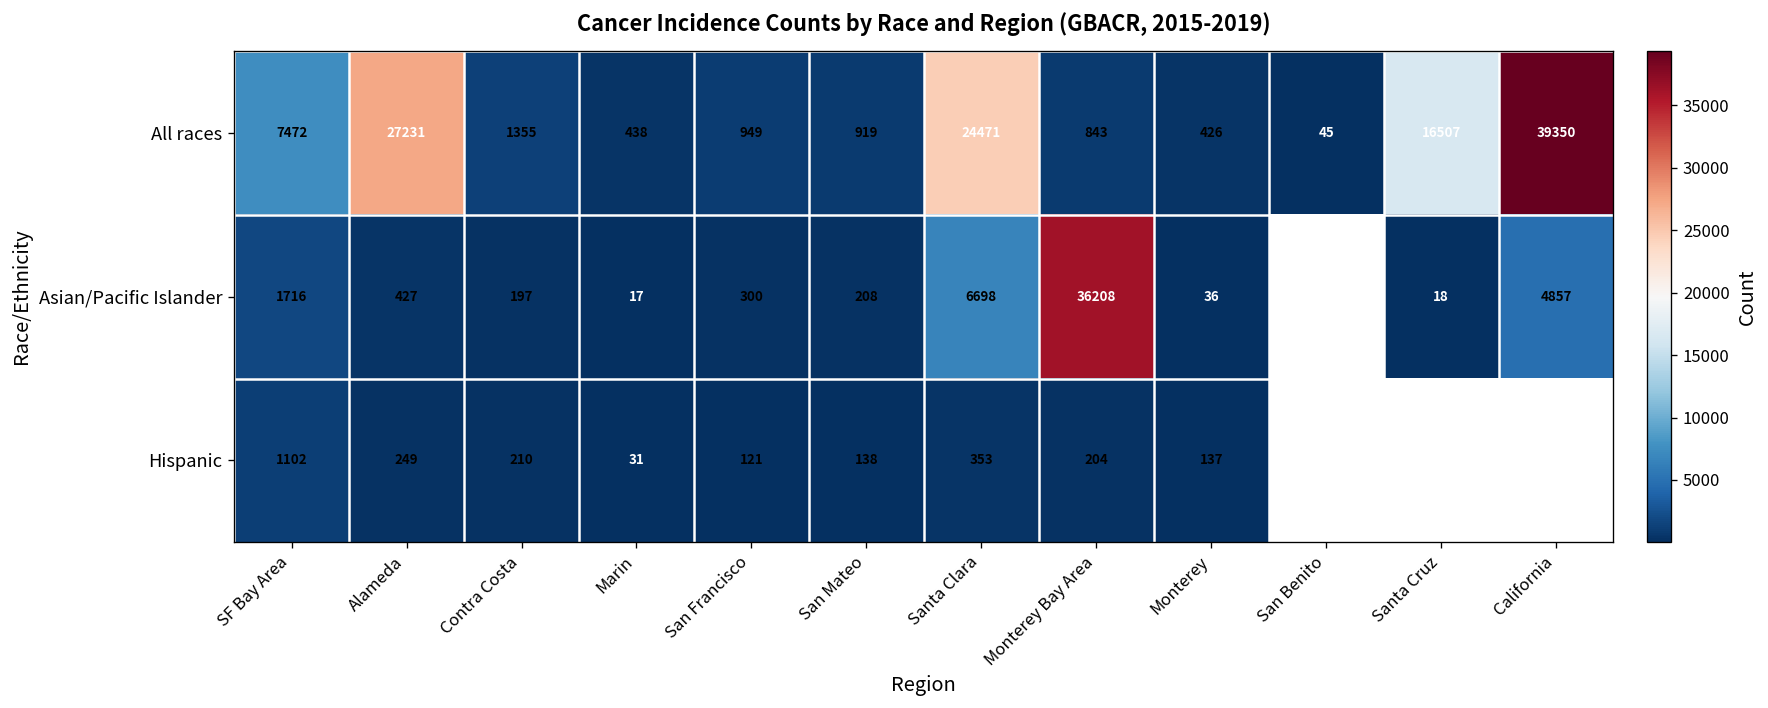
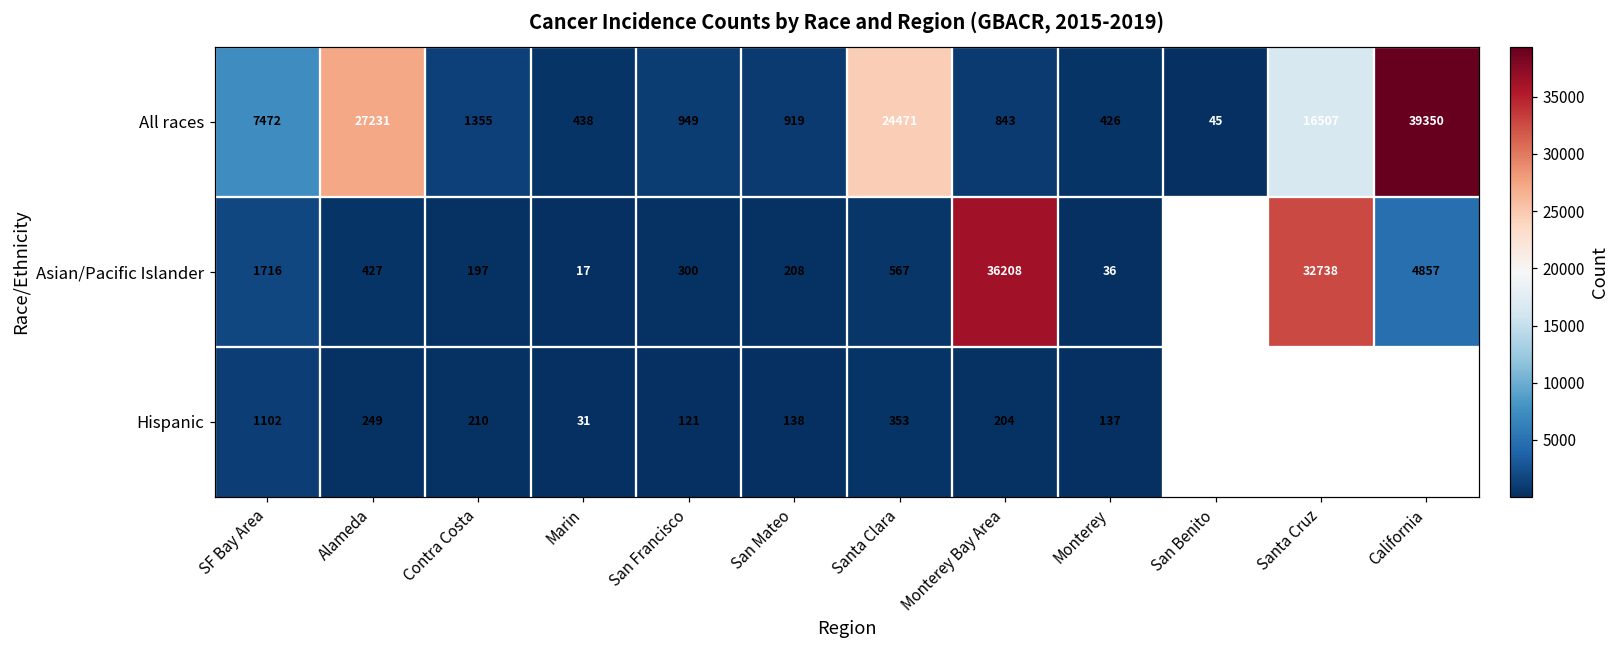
Asian/Pacific Islander, Santa Clara: 6698 -> 567
Asian/Pacific Islander, Santa Cruz: 18 -> 32738
